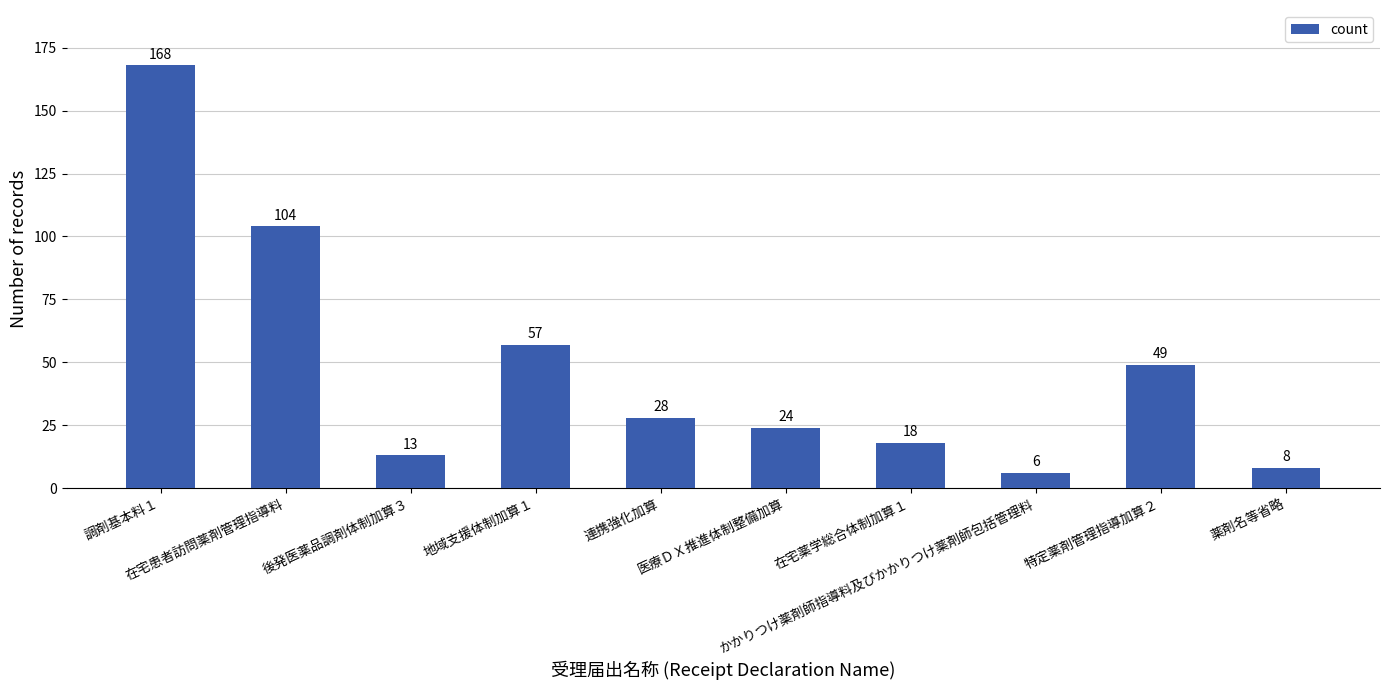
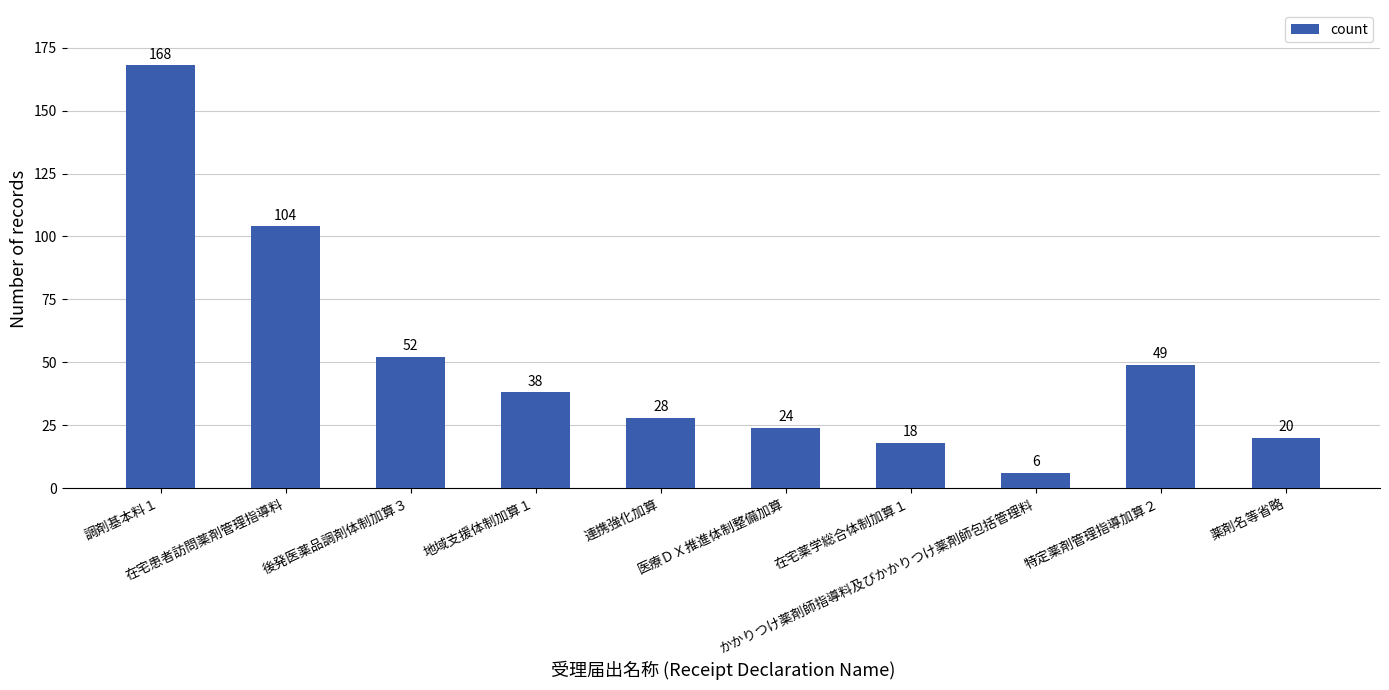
後発医薬品調剤体制加算３: 13 -> 52
地域支援体制加算１: 57 -> 38
薬剤名等省略: 8 -> 20
